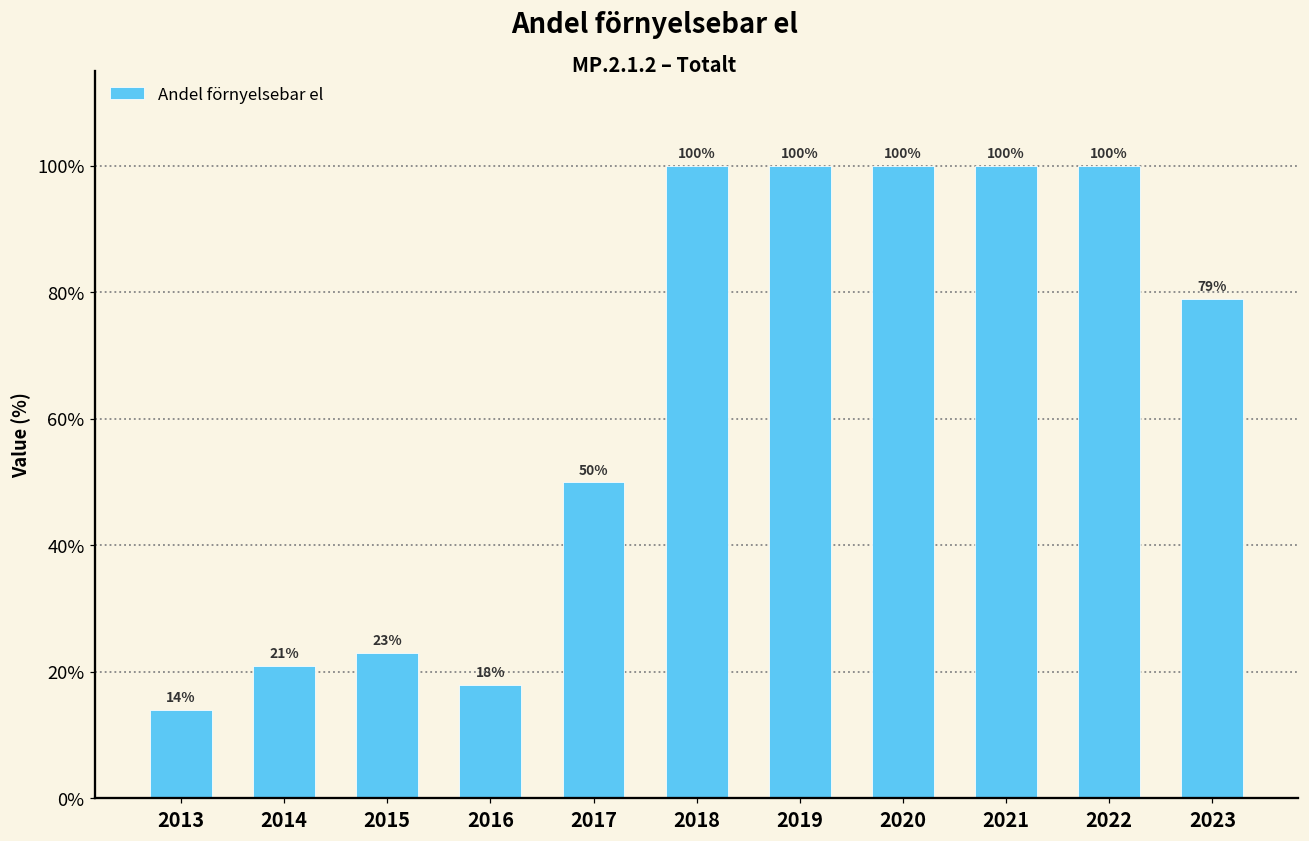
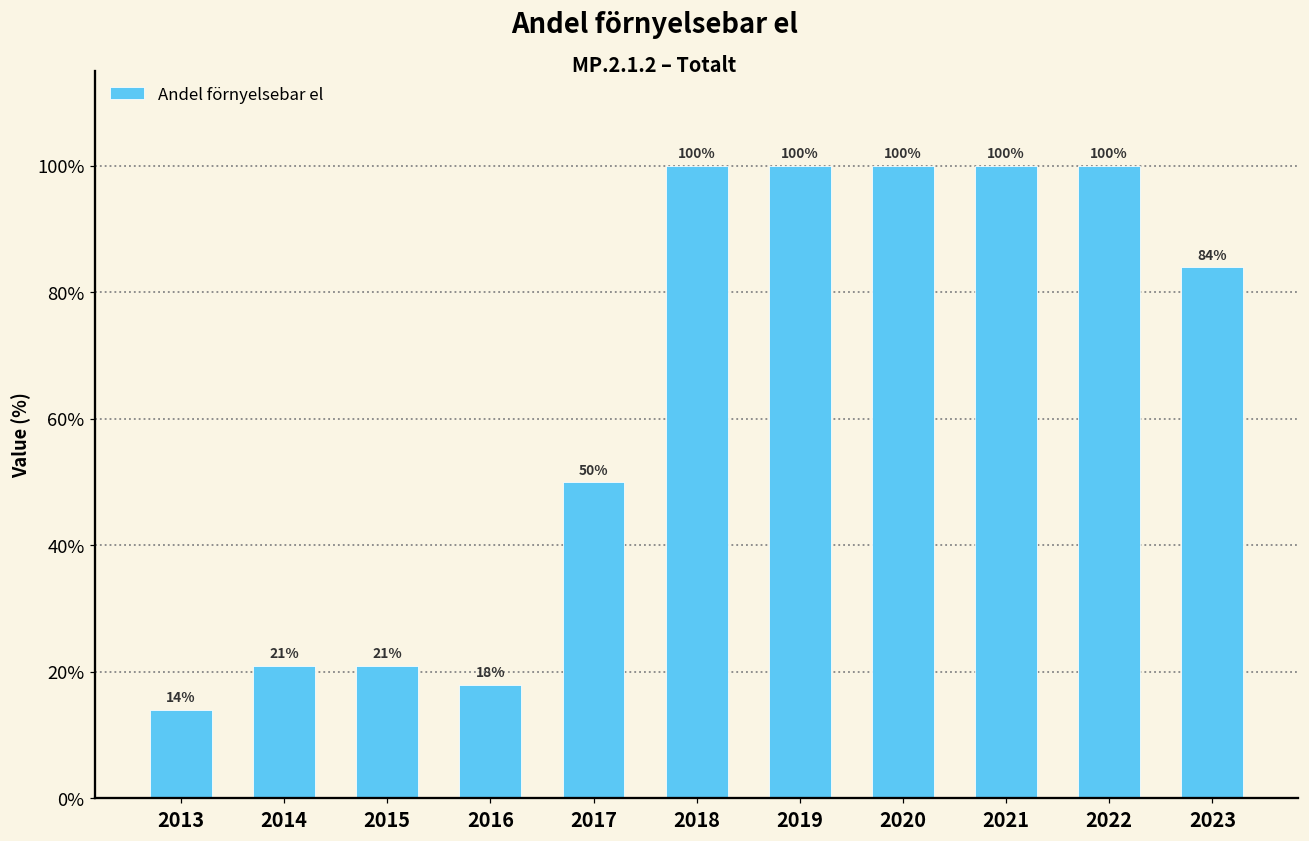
2015: 23% -> 21%
2023: 79% -> 84%
